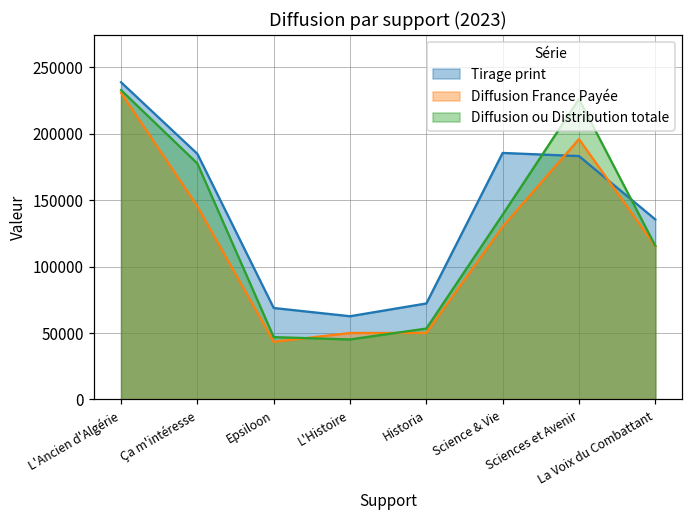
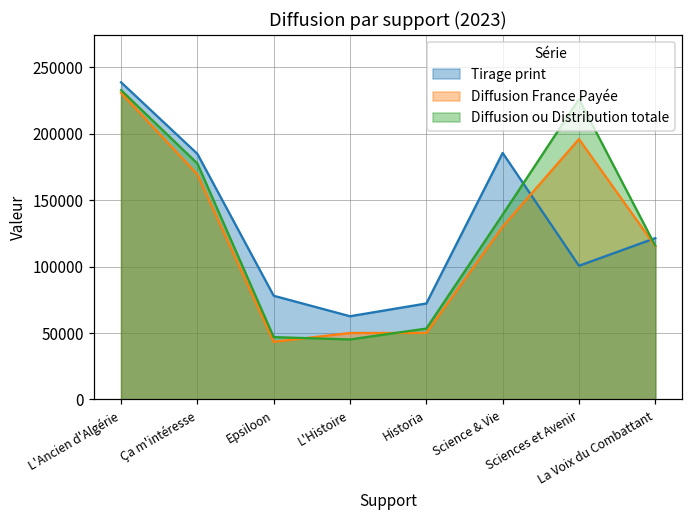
Diffusion France Payée, Ça m'intéresse: 145000 -> 169000
Tirage print, Epsiloon: 69000 -> 78000
Tirage print, Sciences et Avenir: 183000 -> 101000
Tirage print, La Voix du Combattant: 136000 -> 121000
